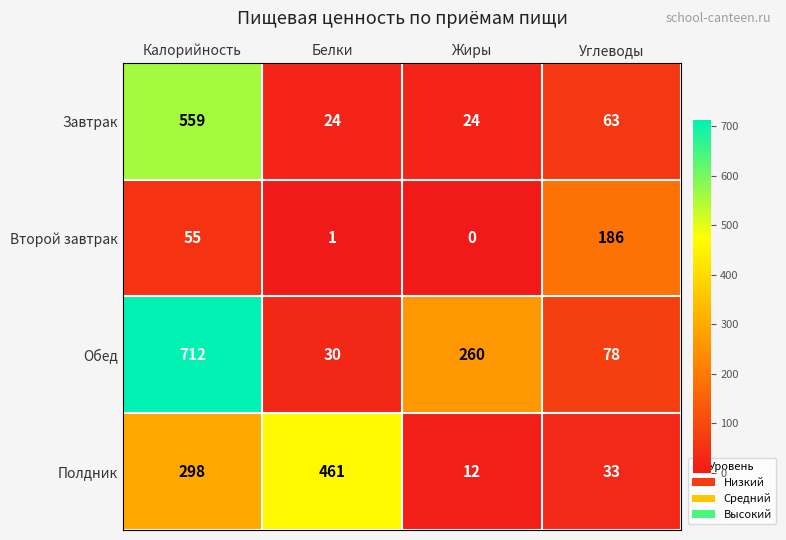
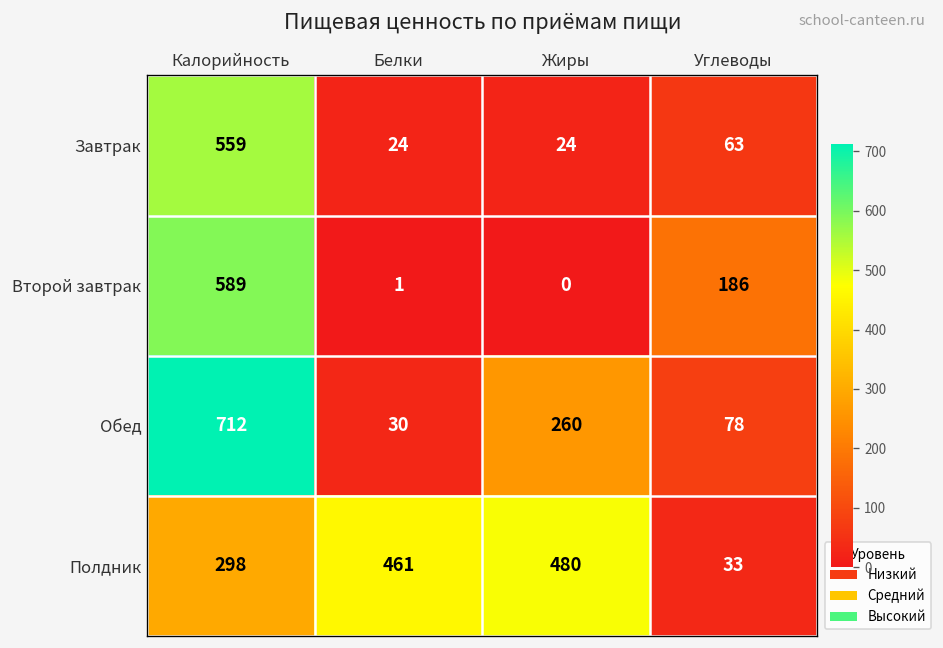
Второй завтрак, Калорийность: 55 -> 589
Полдник, Жиры: 12 -> 480
